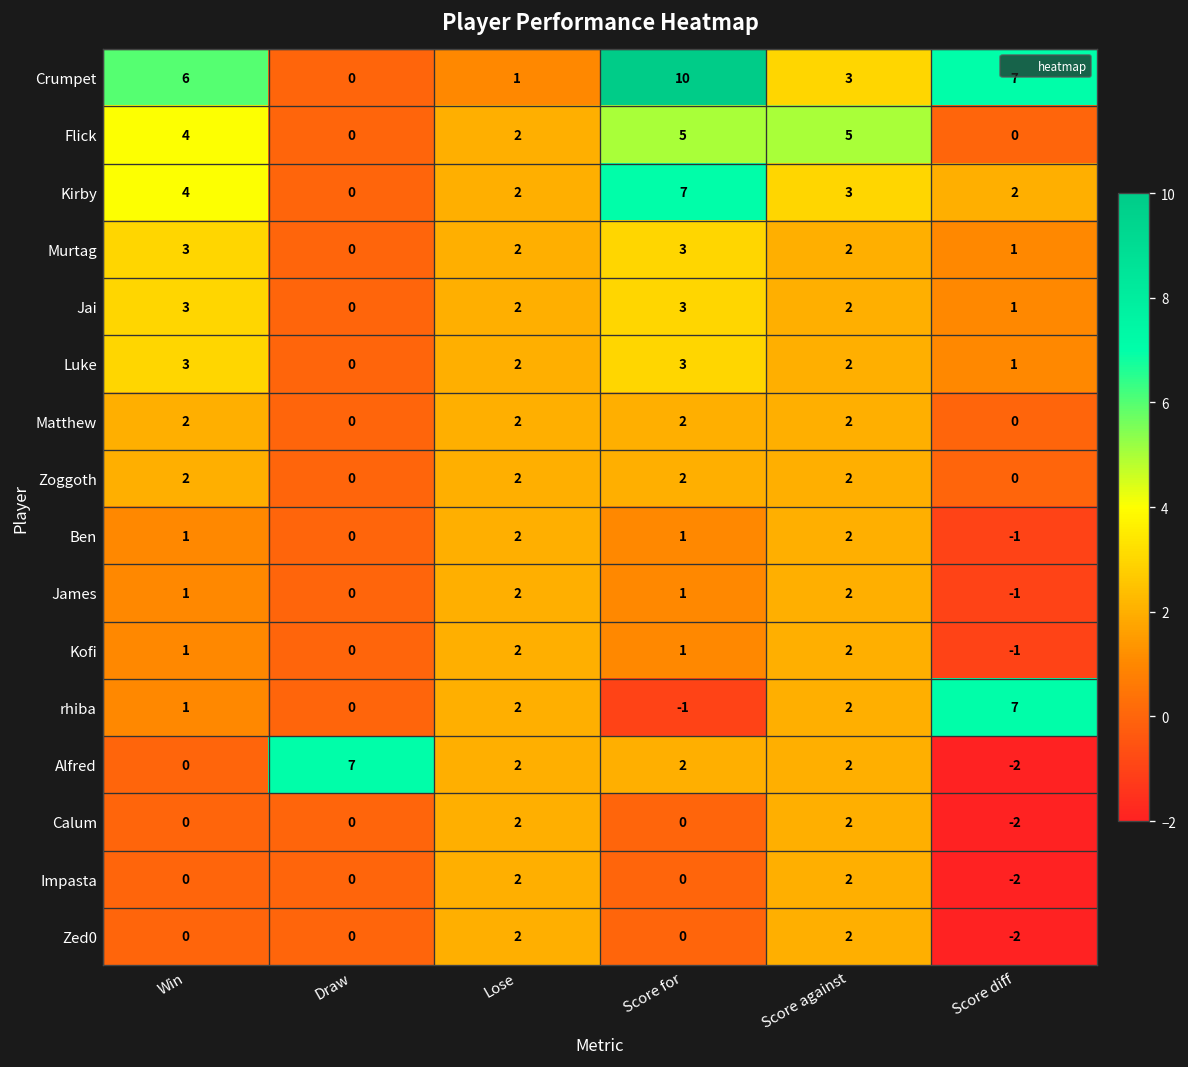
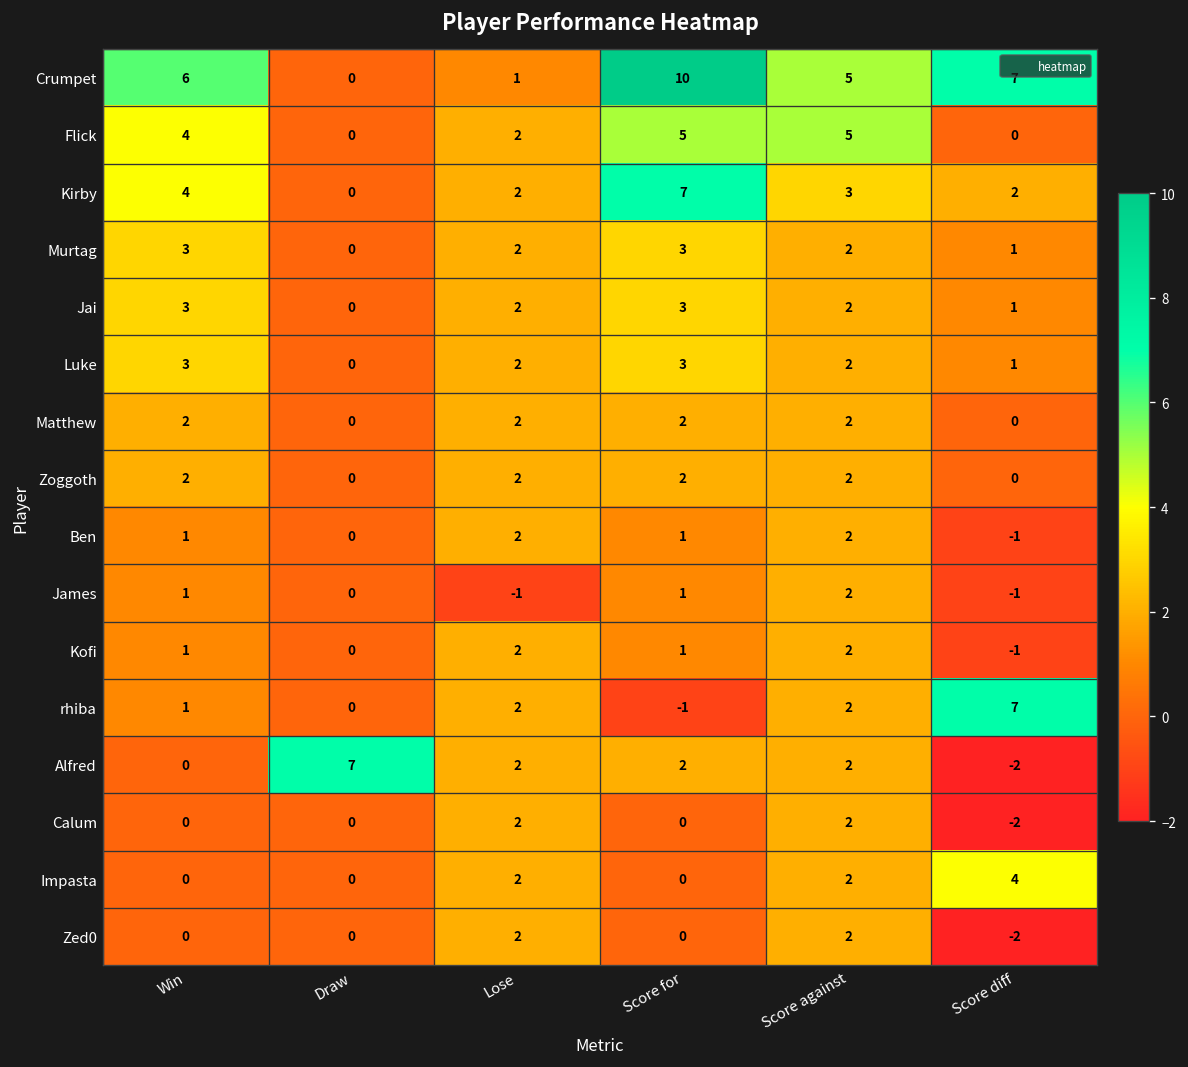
Crumpet, Score against: 3 -> 5
James, Lose: 2 -> -1
Impasta, Score diff: -2 -> 4
